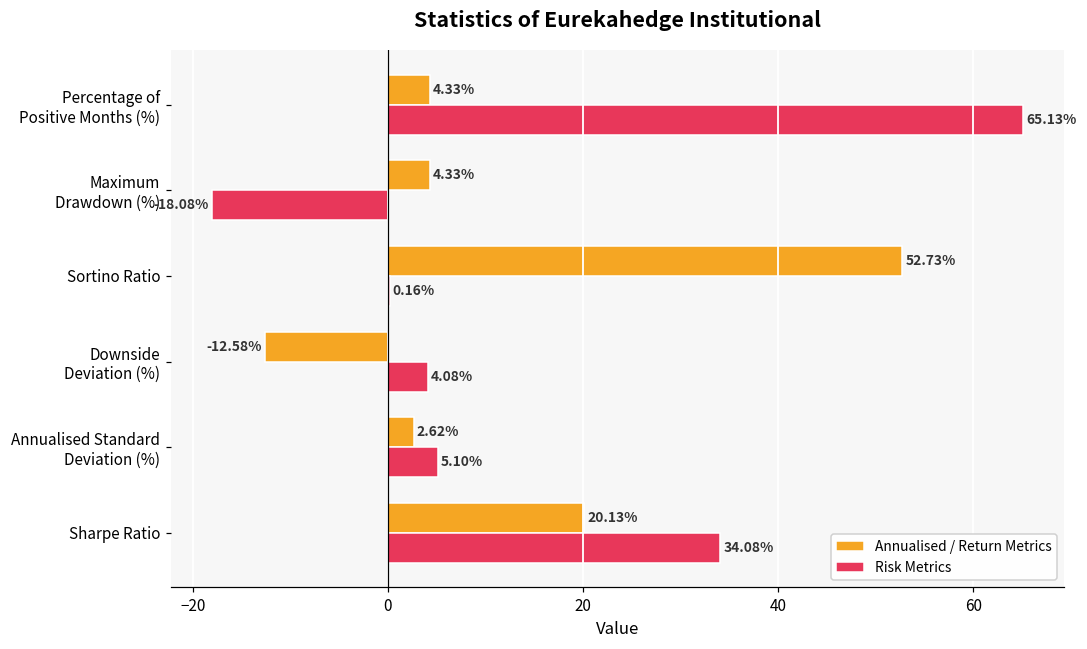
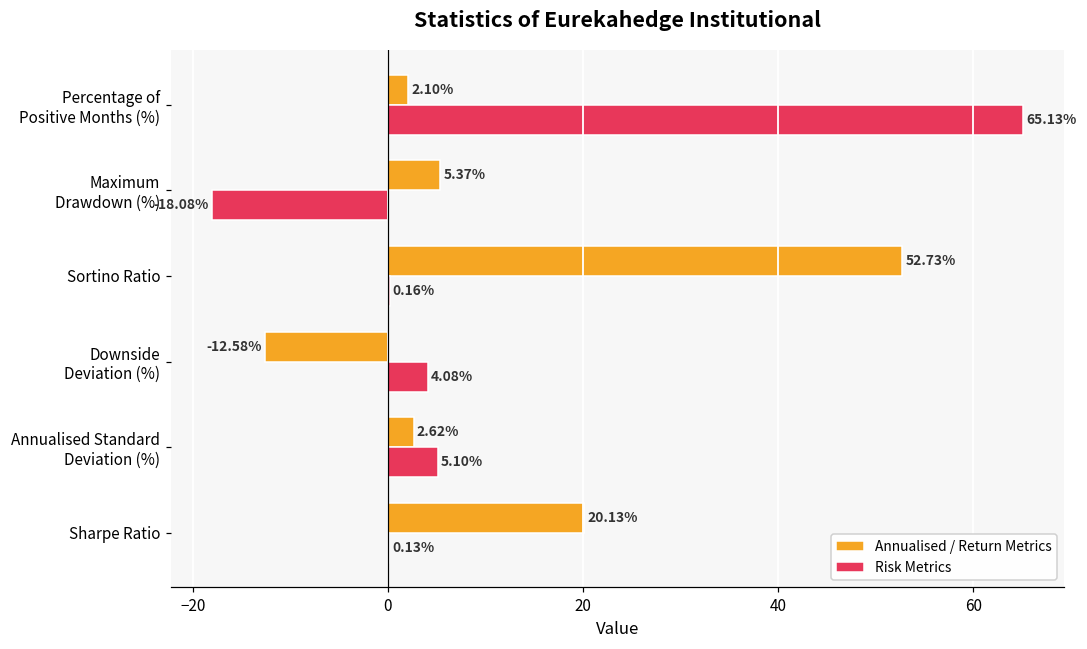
Annualised / Return Metrics, Percentage of Positive Months (%): 4.33% -> 2.10%
Annualised / Return Metrics, Maximum Drawdown (%): 4.33% -> 5.37%
Risk Metrics, Sharpe Ratio: 34.08% -> 0.13%
